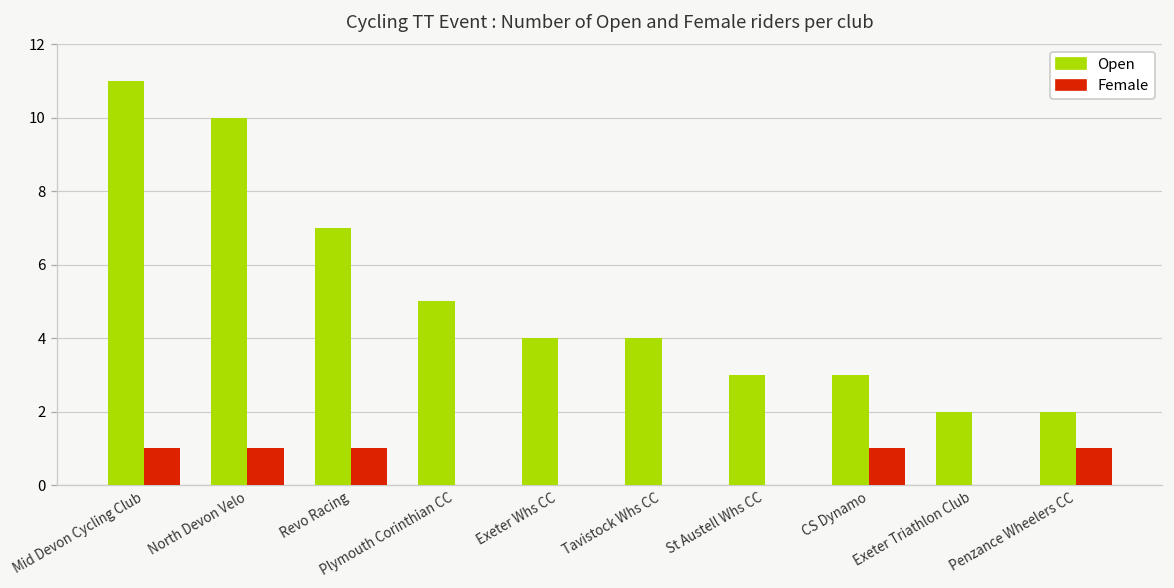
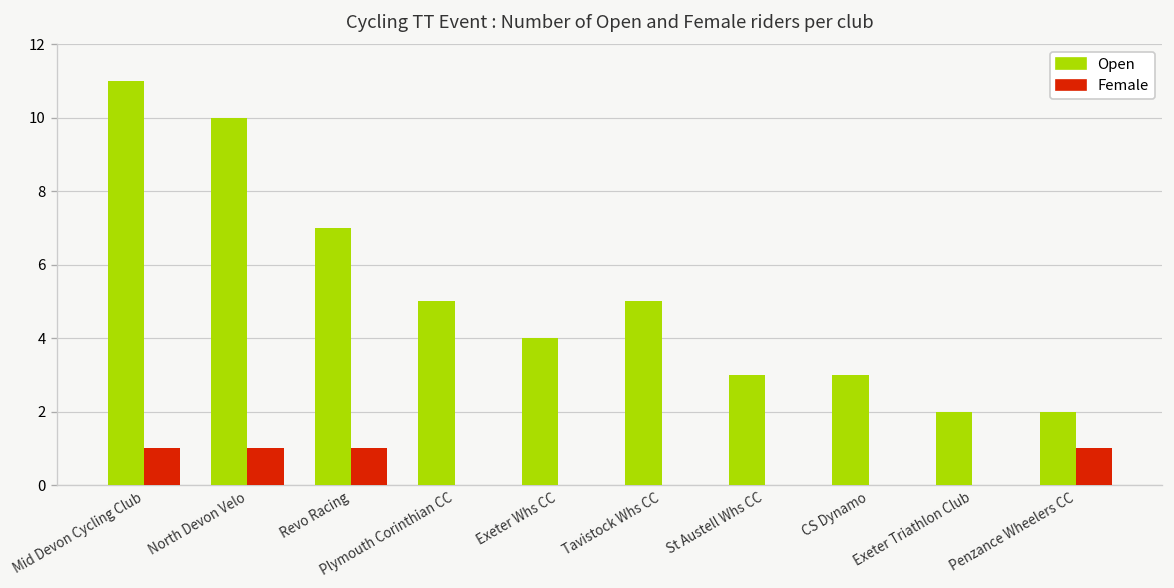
Open, Tavistock Whs CC: 4 -> 5
Female, CS Dynamo: 1 -> 0
